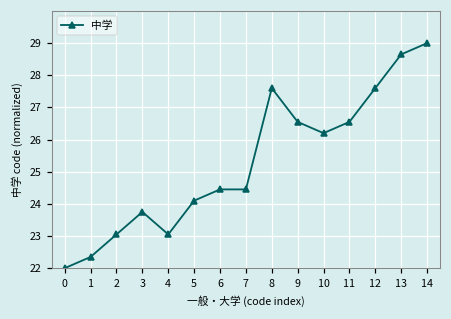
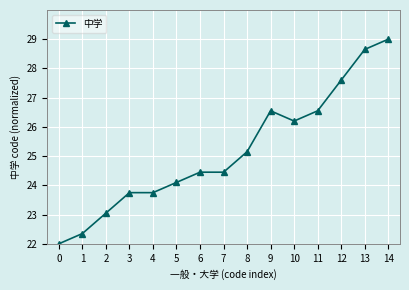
4: 23.1 -> 23.8
8: 27.6 -> 25.2
